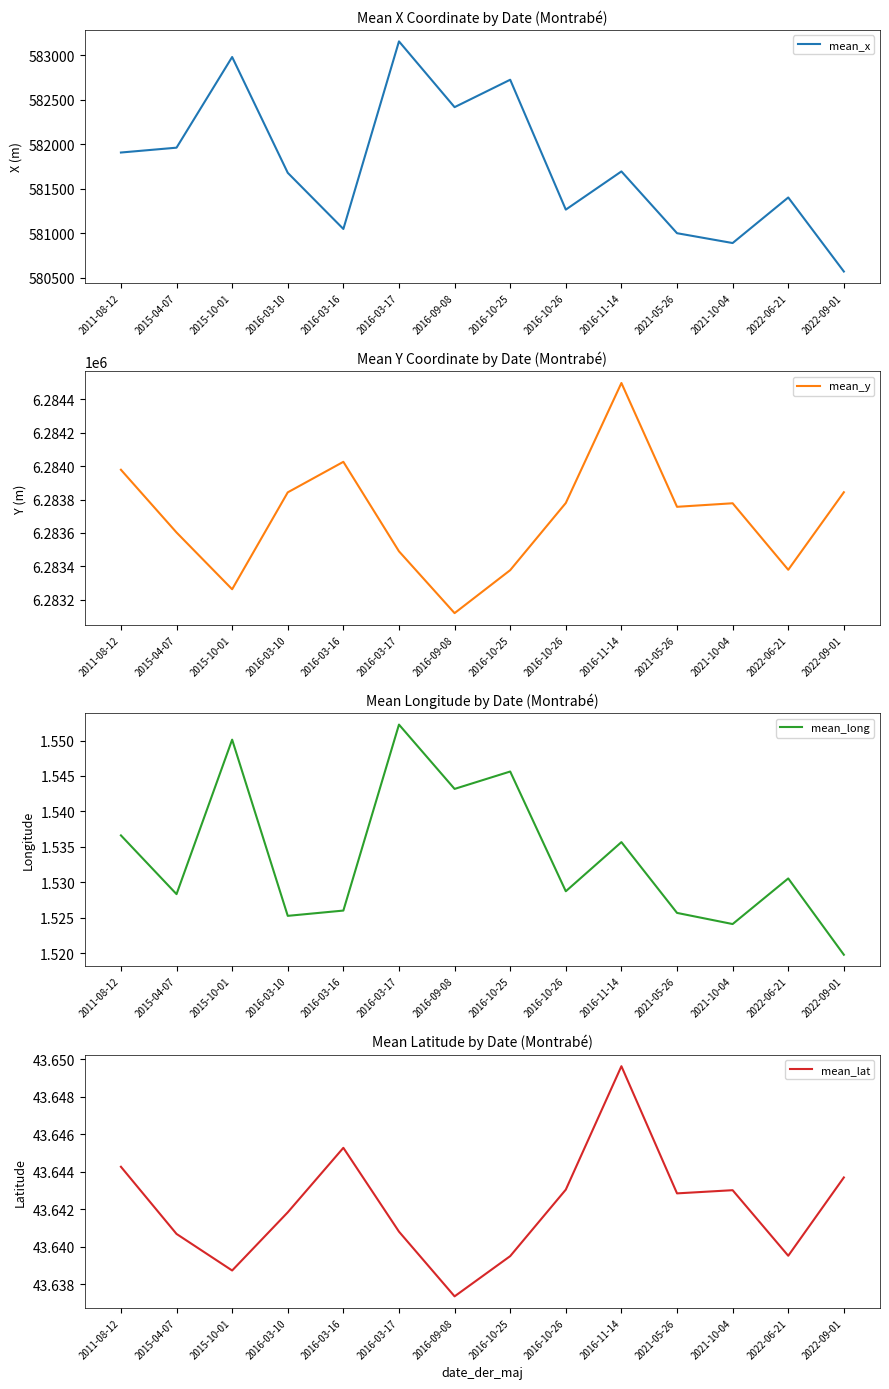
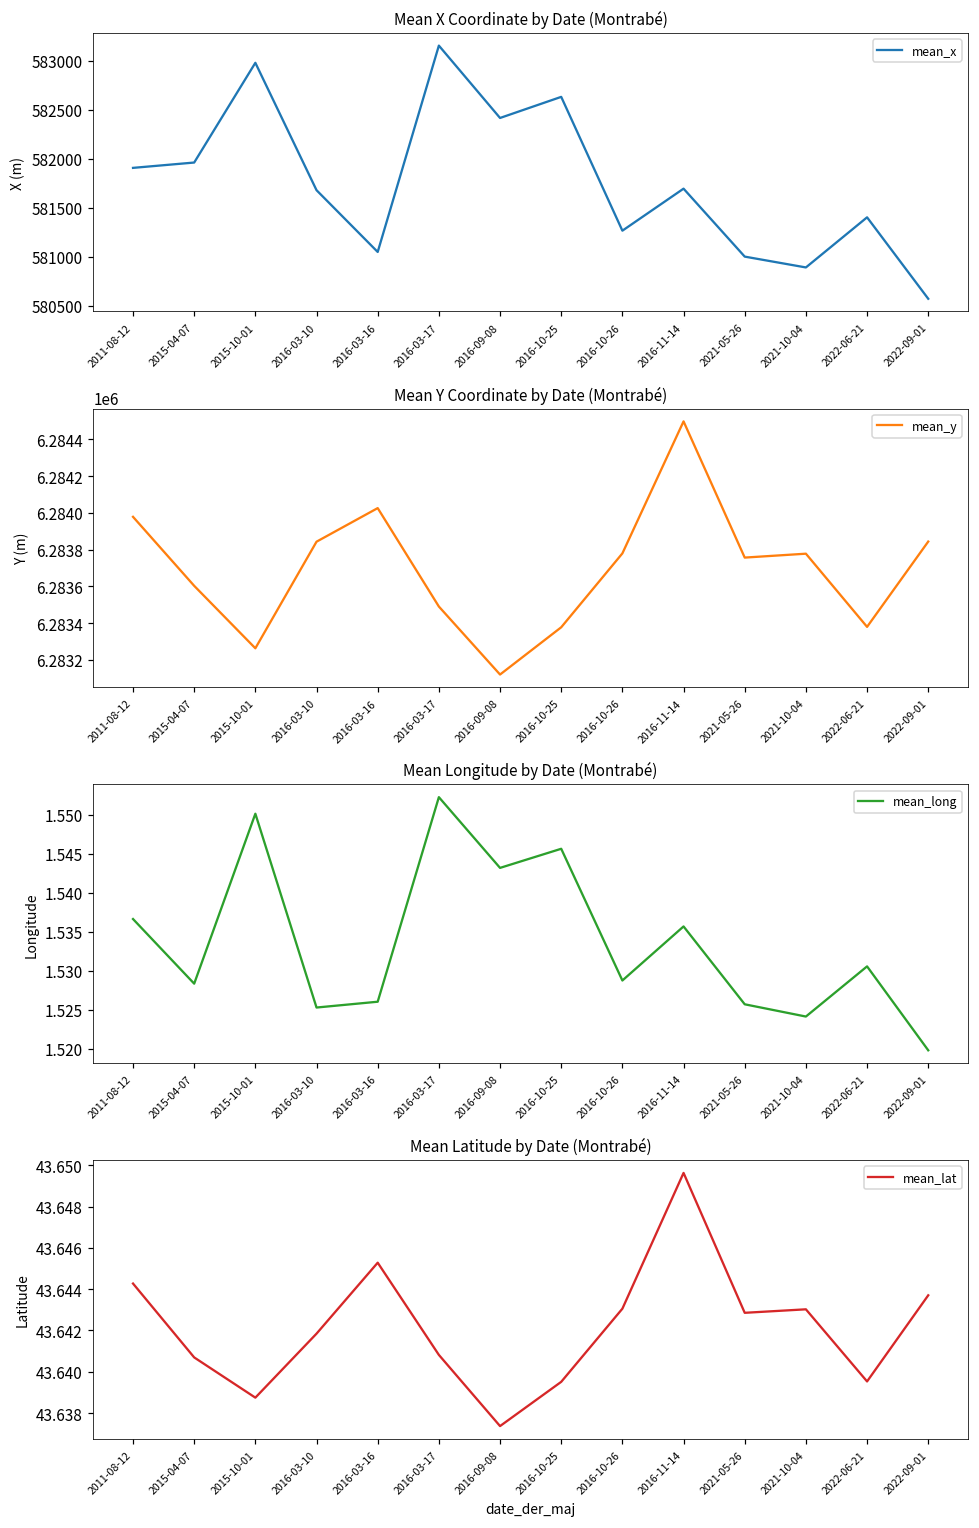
Mean X Coordinate by Date (Montrabé), 2016-10-25: 582700 -> 582600
